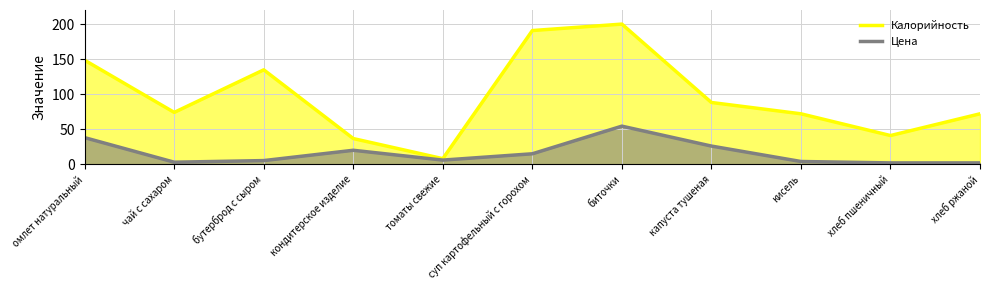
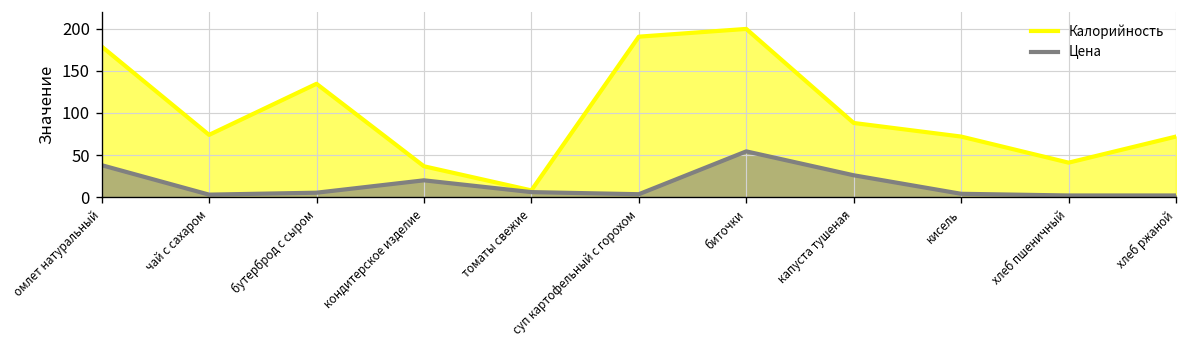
Калорийность, омлет натуральный: 150 -> 180
Цена, суп картофельный с горохом: 20 -> 0
